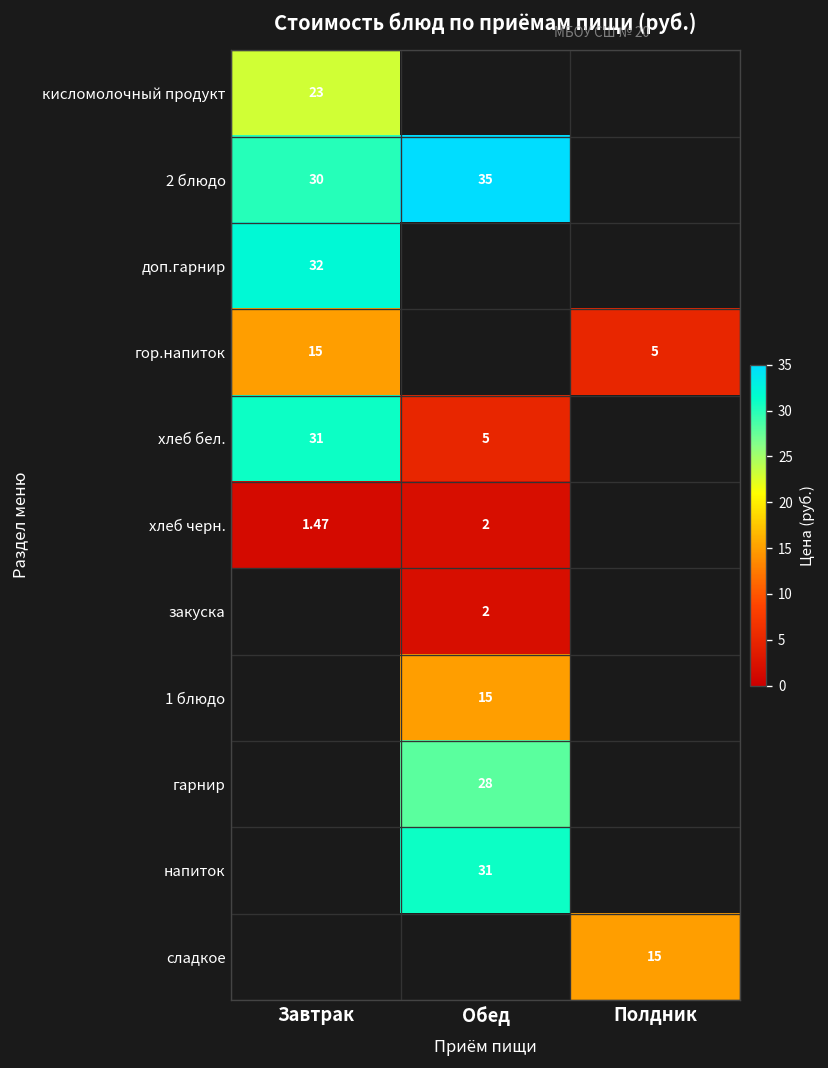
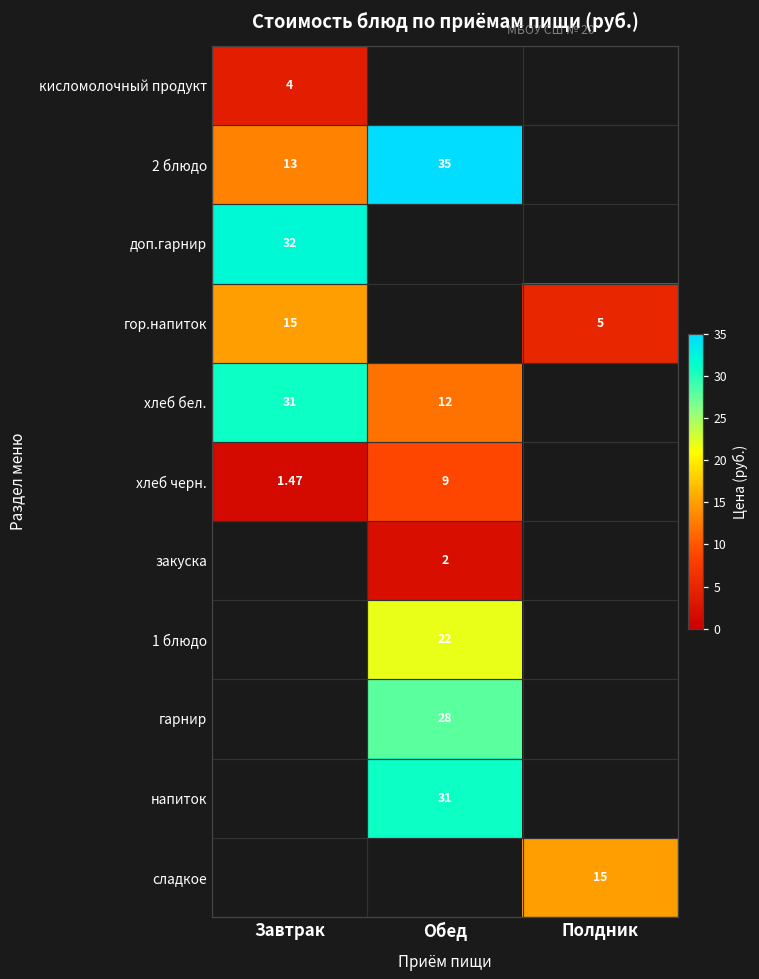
кисломолочный продукт, Завтрак: 23 -> 4
2 блюдо, Завтрак: 30 -> 13
хлеб бел., Обед: 5 -> 12
хлеб черн., Обед: 2 -> 9
1 блюдо, Обед: 15 -> 22
